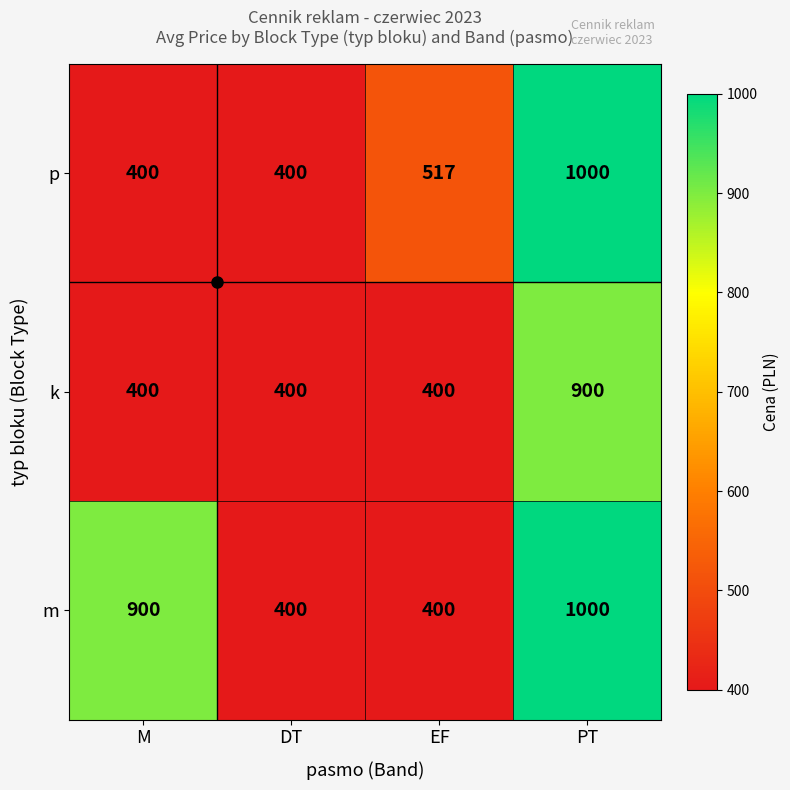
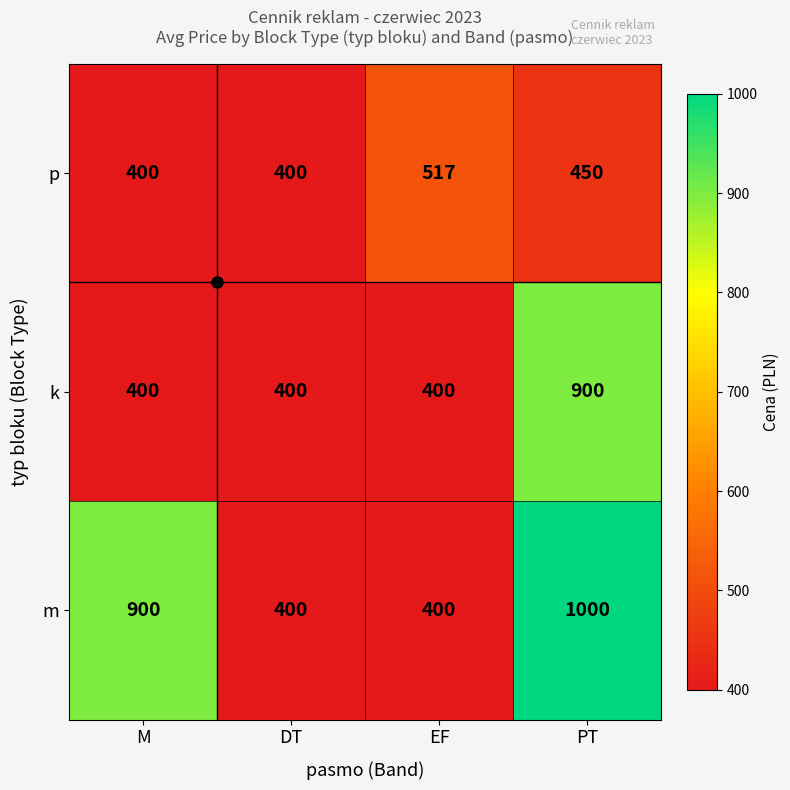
p, PT: 1000 -> 450
